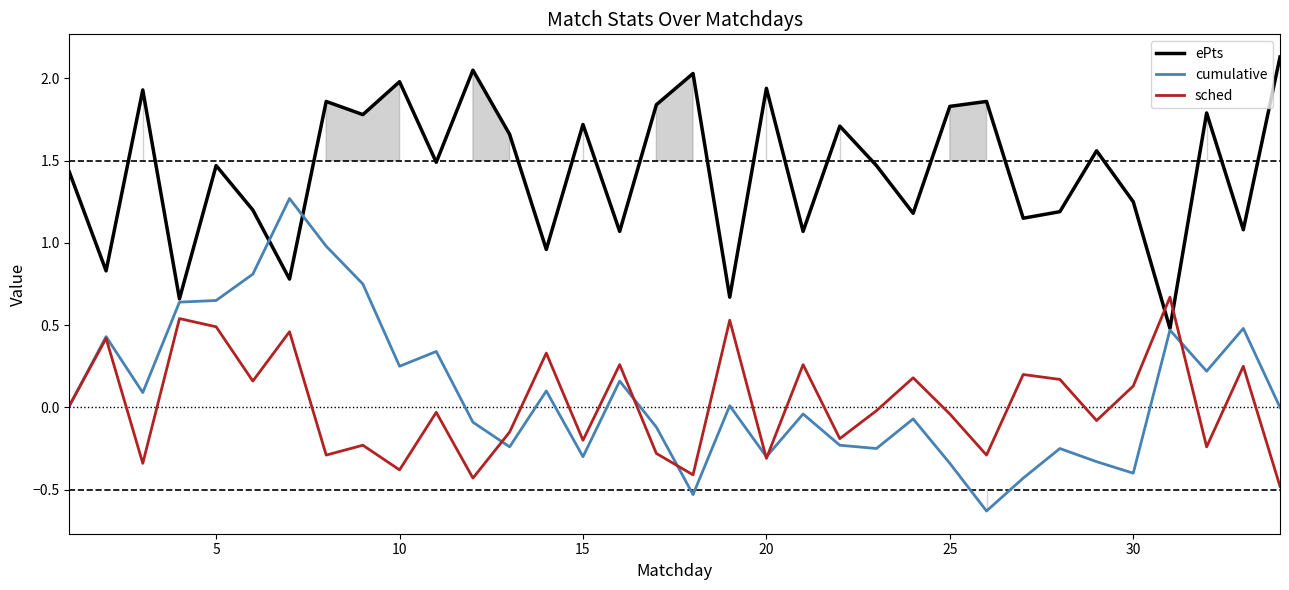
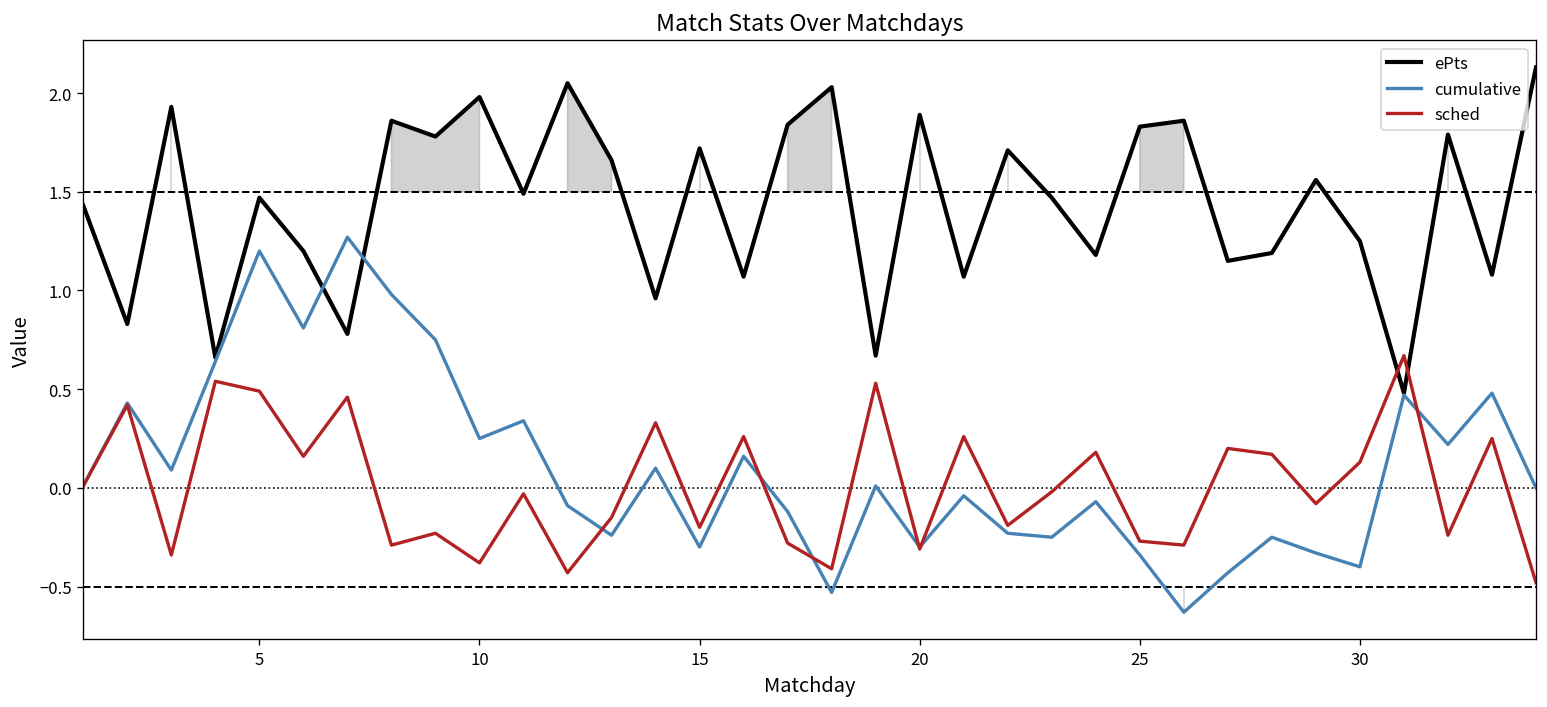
cumulative, 5: 0.65 -> 1.20
ePts, 20: 1.94 -> 1.89
sched, 25: -0.04 -> -0.27
